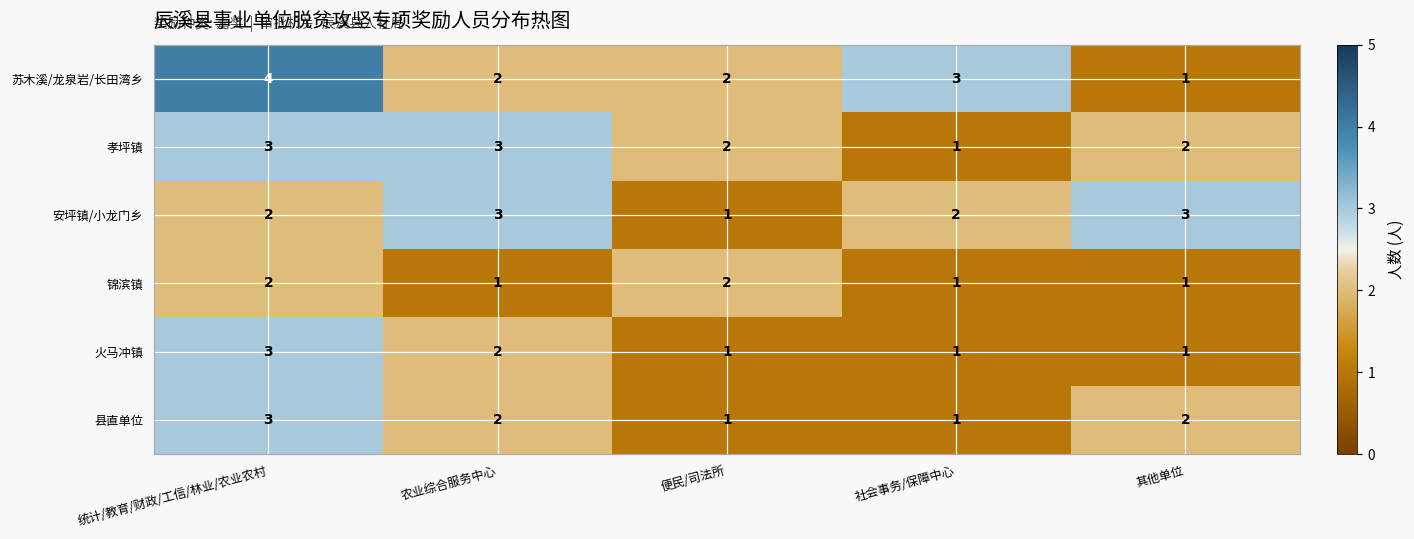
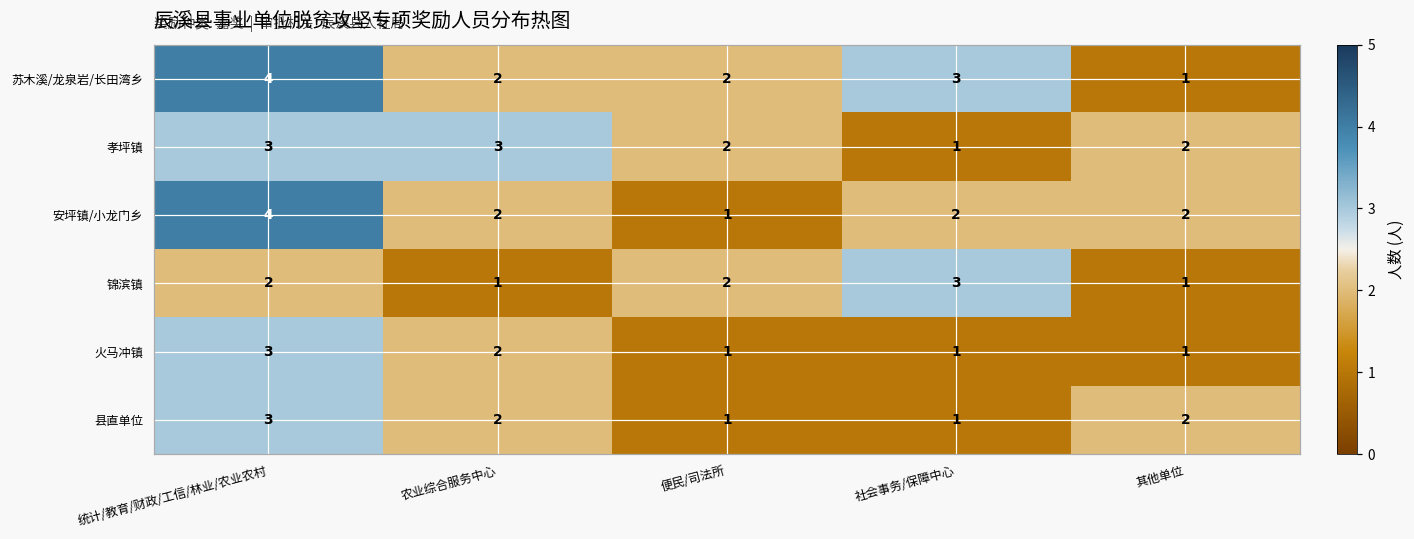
安坪镇/小龙门乡, 统计/教育/财政/工信/林业/农业农村: 2 -> 4
安坪镇/小龙门乡, 农业综合服务中心: 3 -> 2
安坪镇/小龙门乡, 其他单位: 3 -> 2
锦滨镇, 社会事务/保障中心: 1 -> 3
